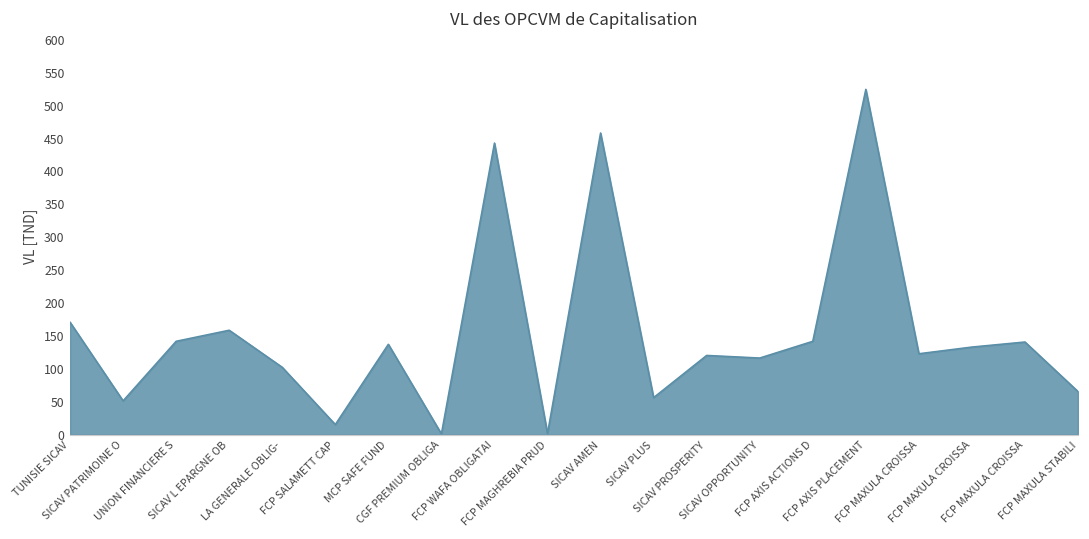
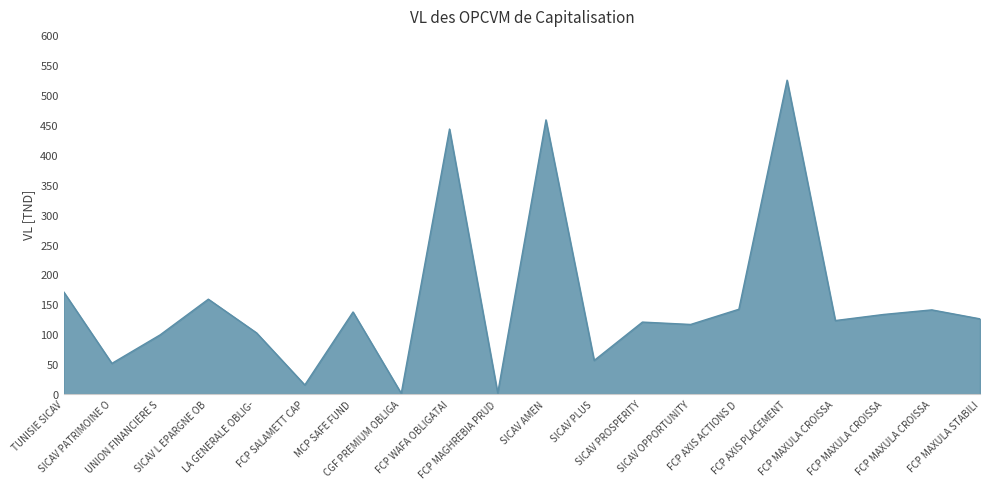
UNION FINANCIERE S: 140 -> 100
FCP MAXULA STABILI: 70 -> 130
